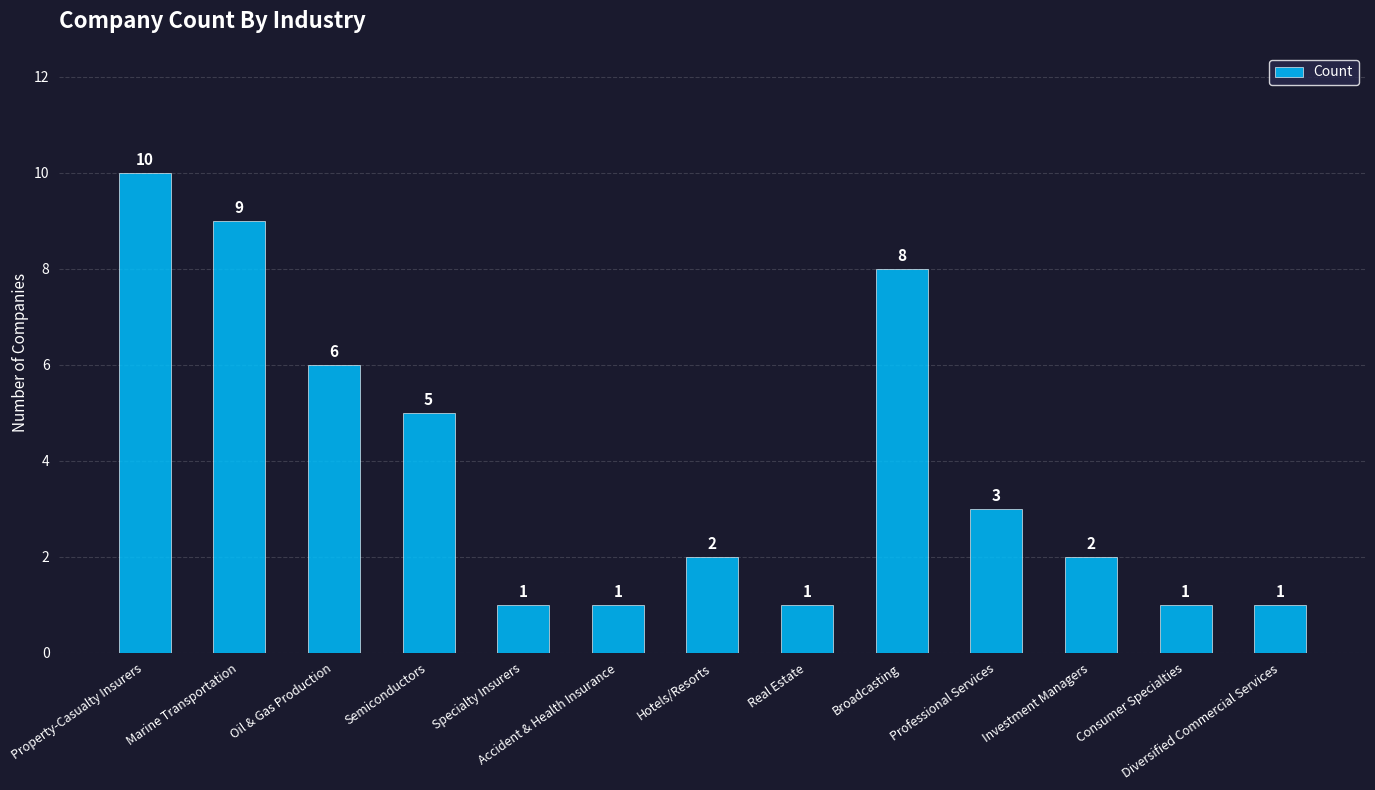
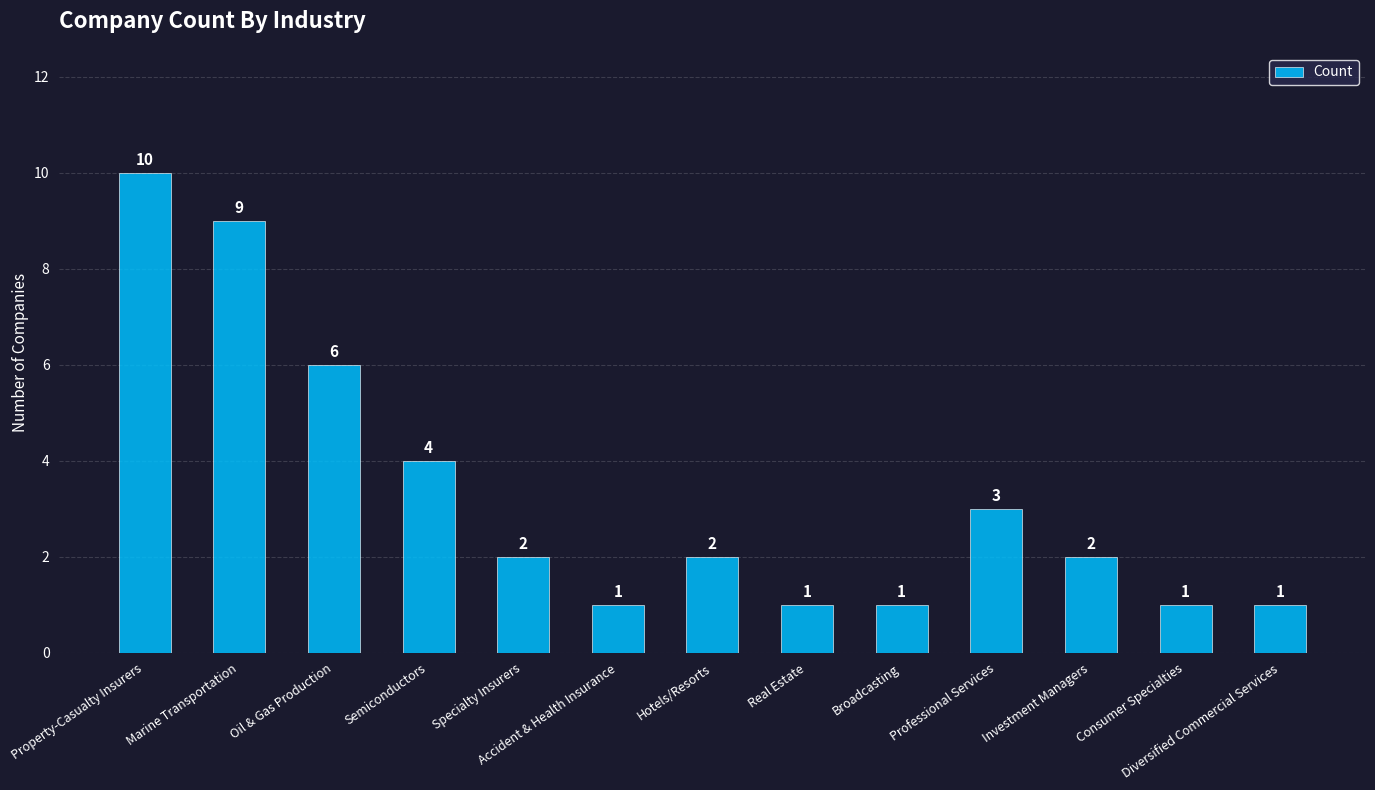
Semiconductors: 5 -> 4
Specialty Insurers: 1 -> 2
Broadcasting: 8 -> 1
